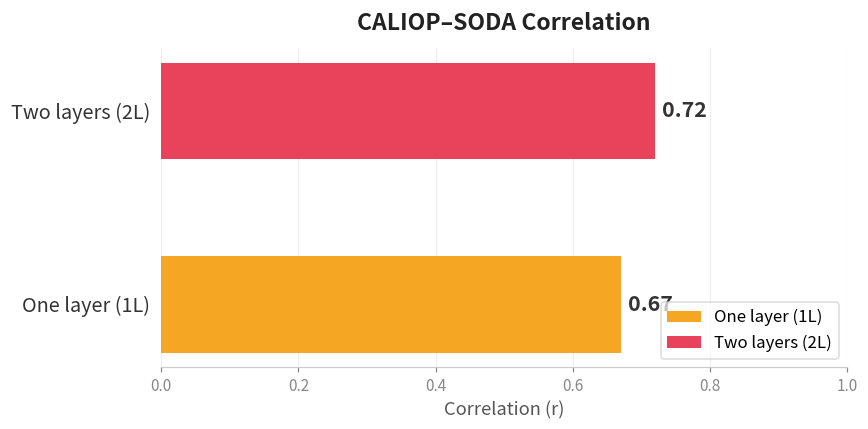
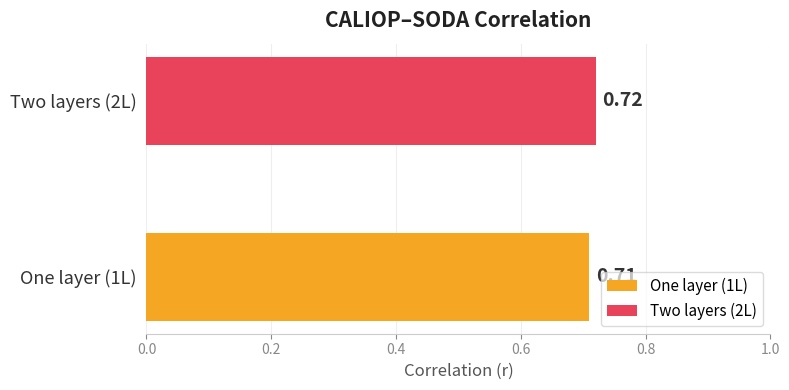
One layer (1L): 0.67 -> 0.71
